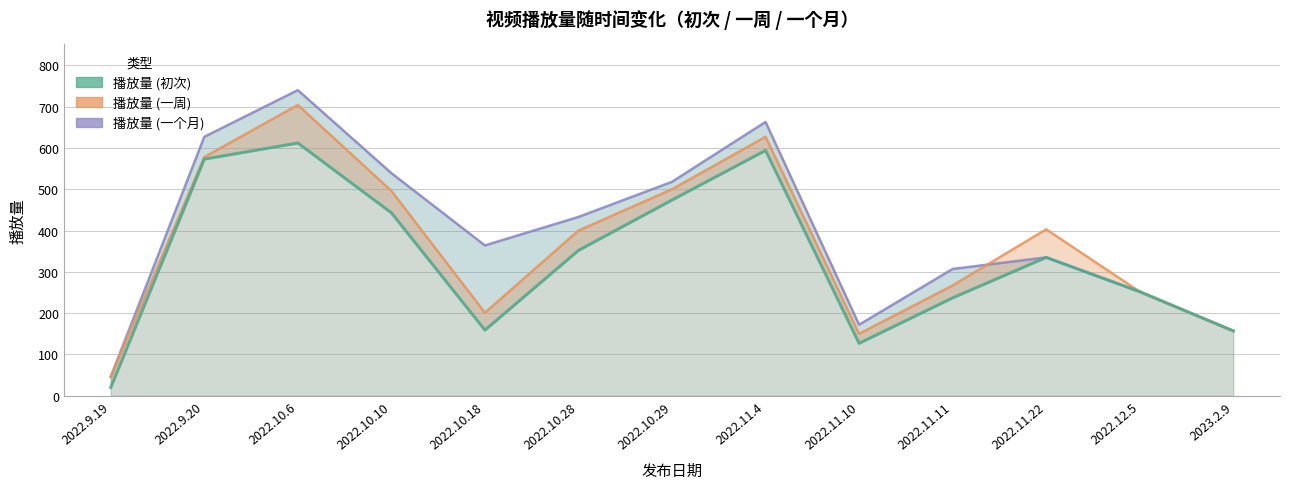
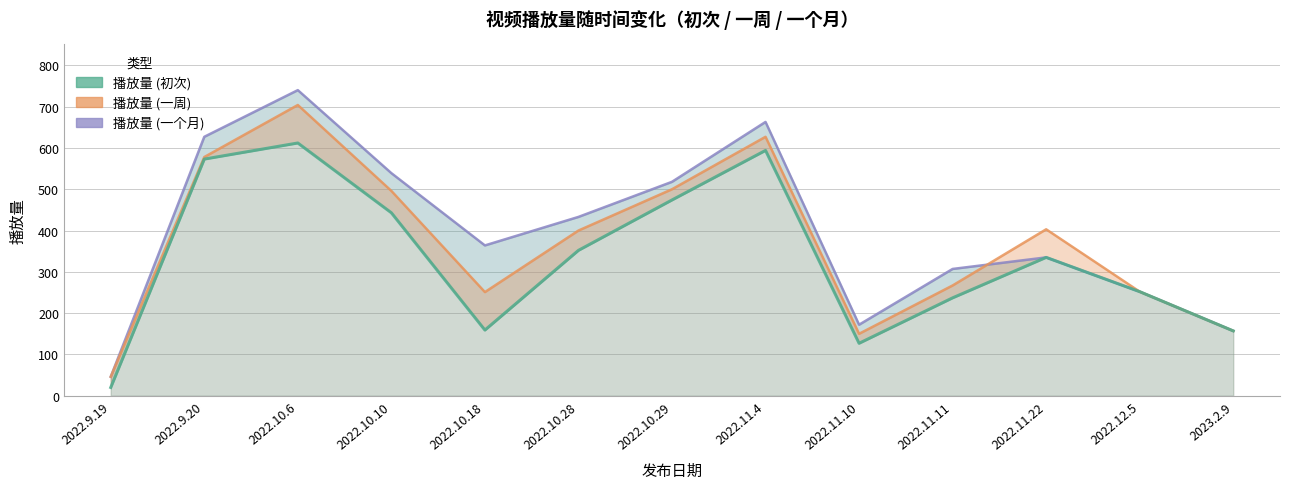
播放量 (一周), 2022.10.18: 200 -> 250
